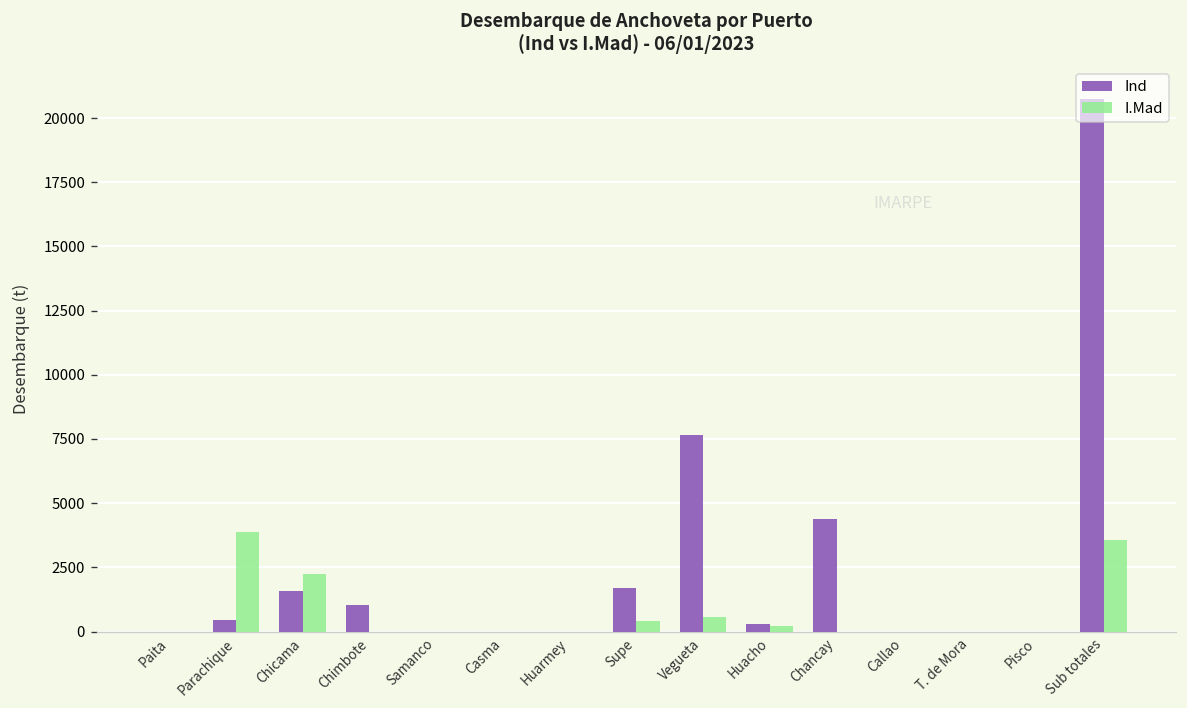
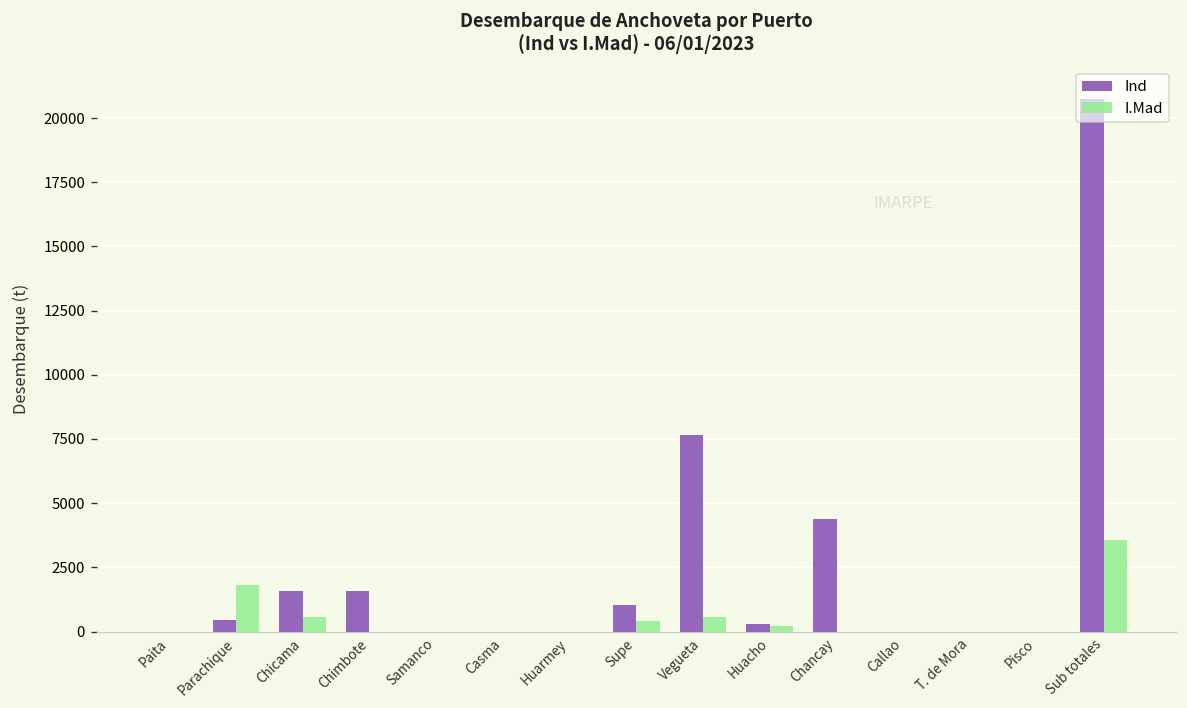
I.Mad, Parachique: 3900 -> 1800
I.Mad, Chicama: 2200 -> 600
Ind, Chimbote: 1000 -> 1600
Ind, Supe: 1700 -> 1000
